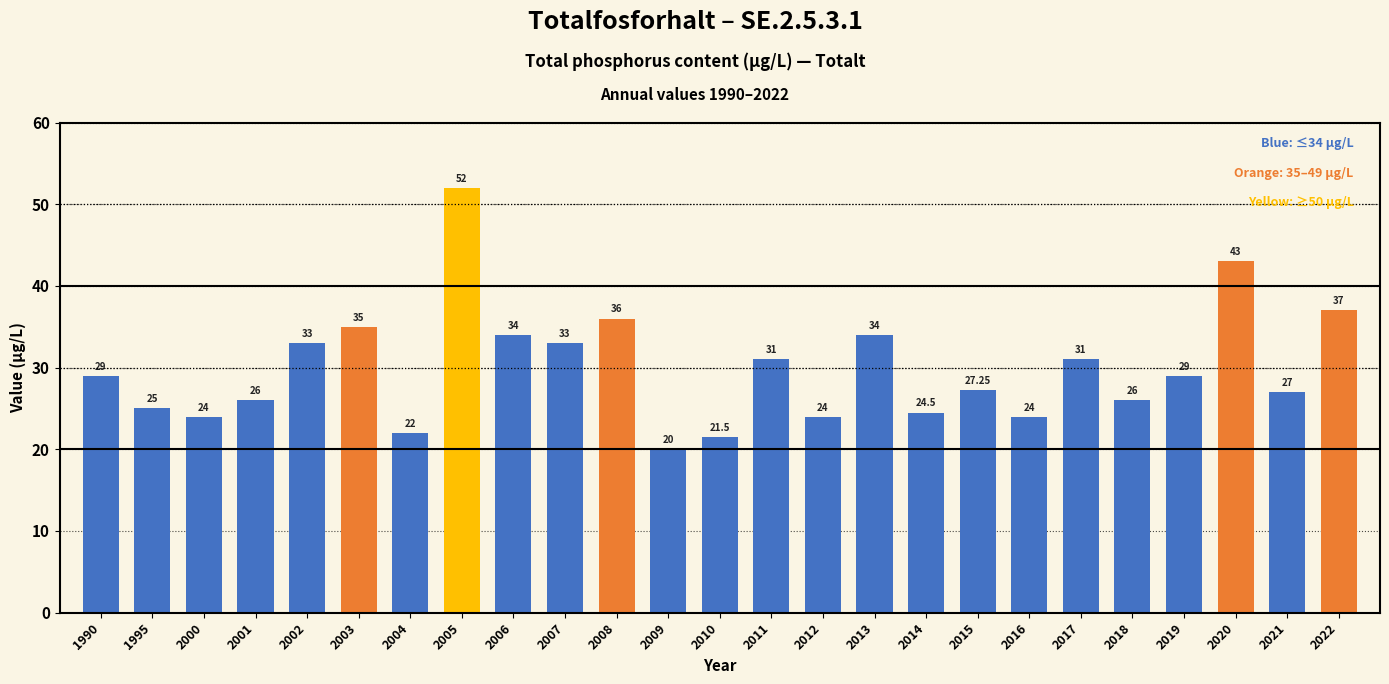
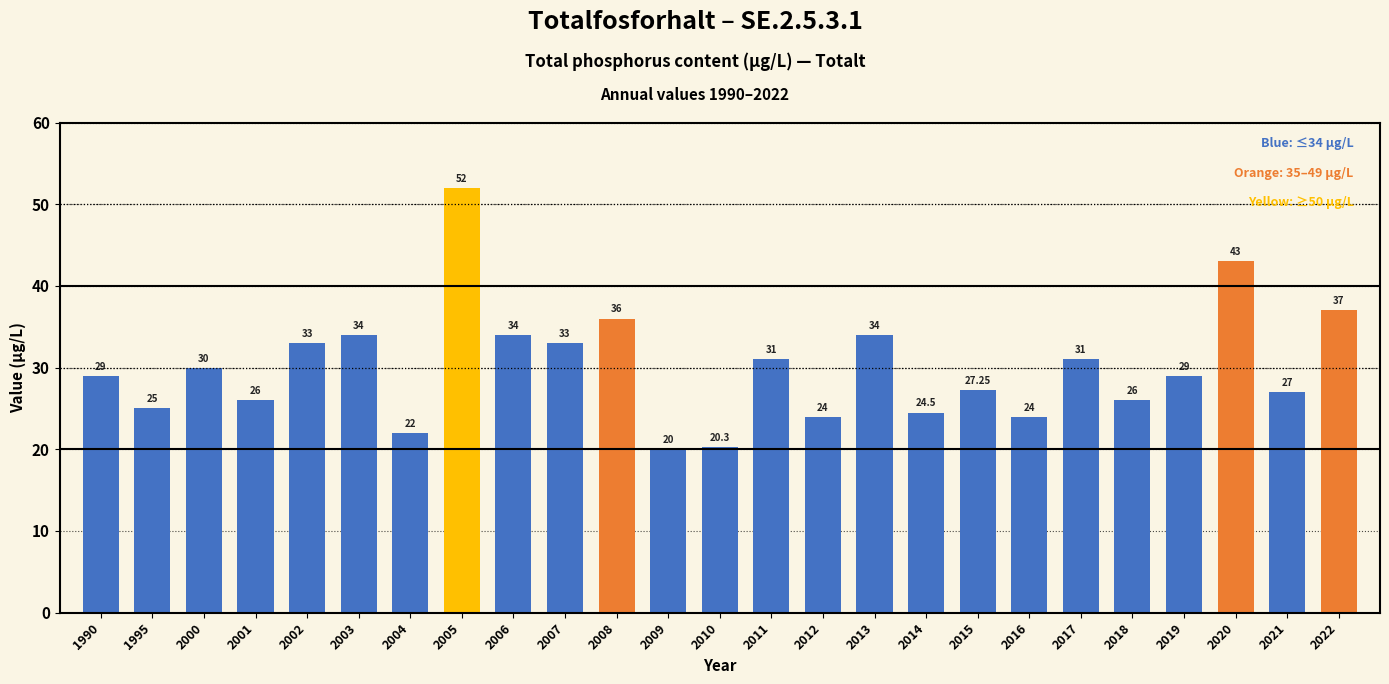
2000: 24 -> 30
2003: 35 -> 34
2010: 21.5 -> 20.3
